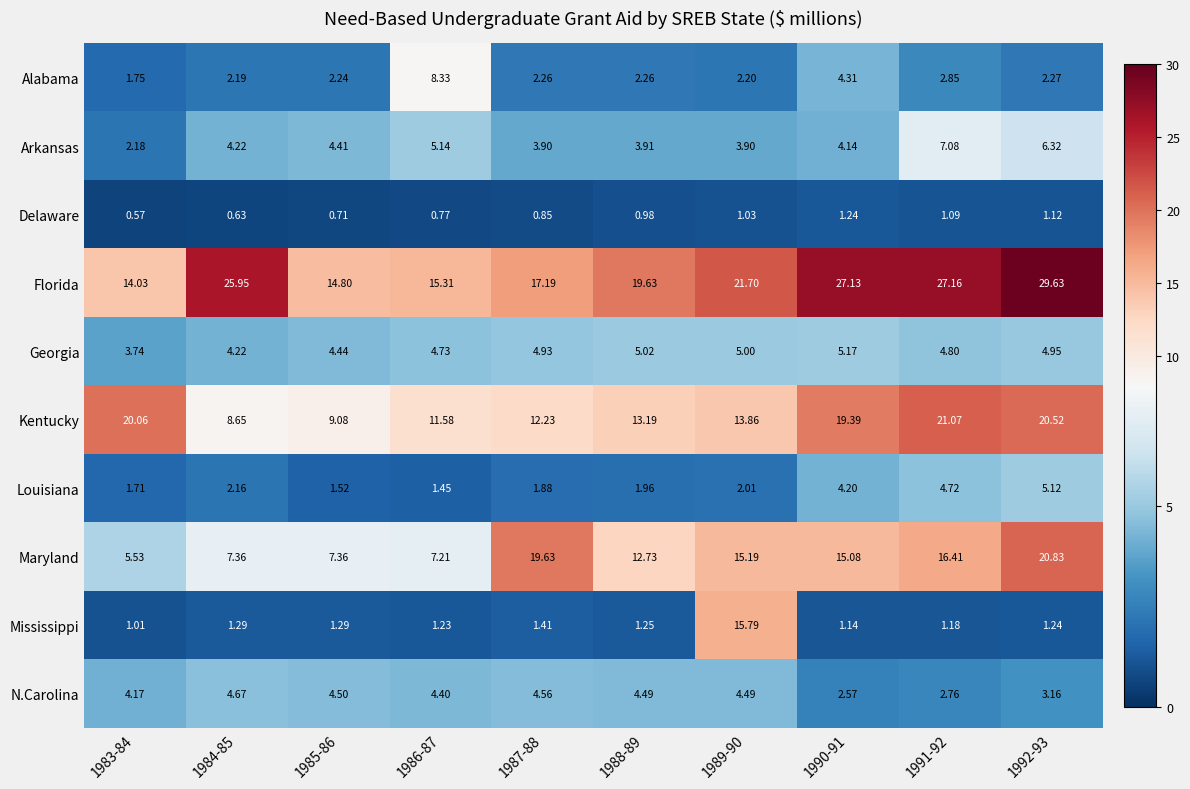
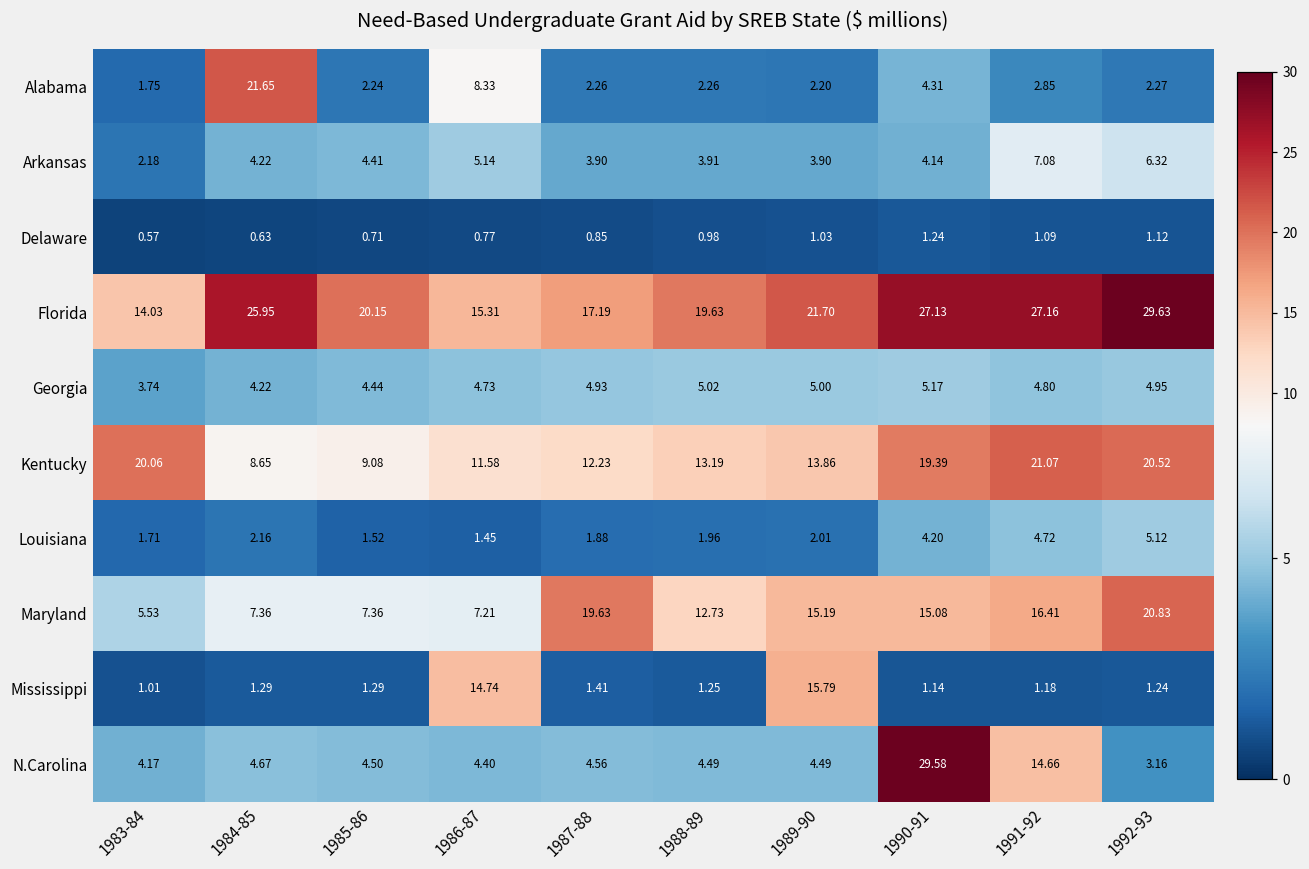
Alabama, 1984-85: 2.19 -> 21.65
Florida, 1985-86: 14.80 -> 20.15
Mississippi, 1986-87: 1.23 -> 14.74
N.Carolina, 1990-91: 2.57 -> 29.58
N.Carolina, 1991-92: 2.76 -> 14.66
